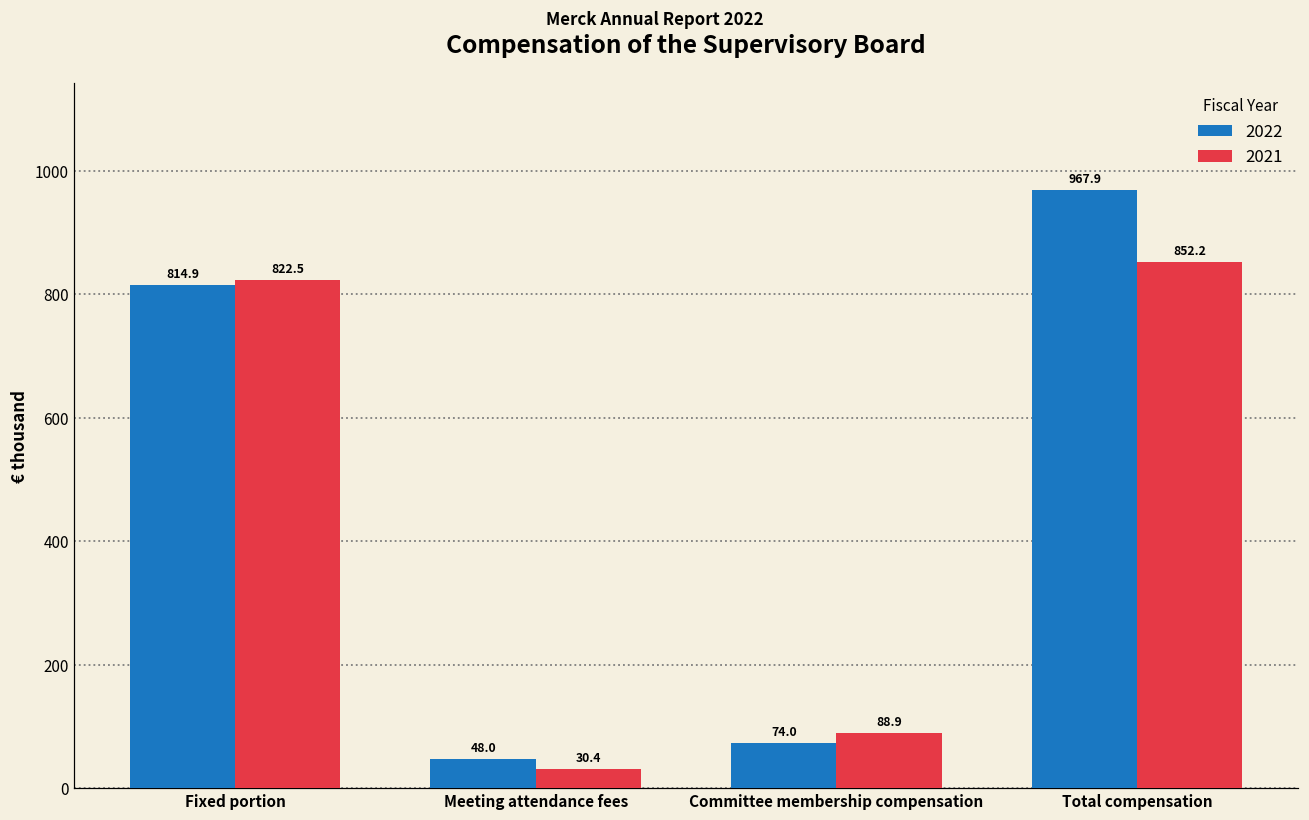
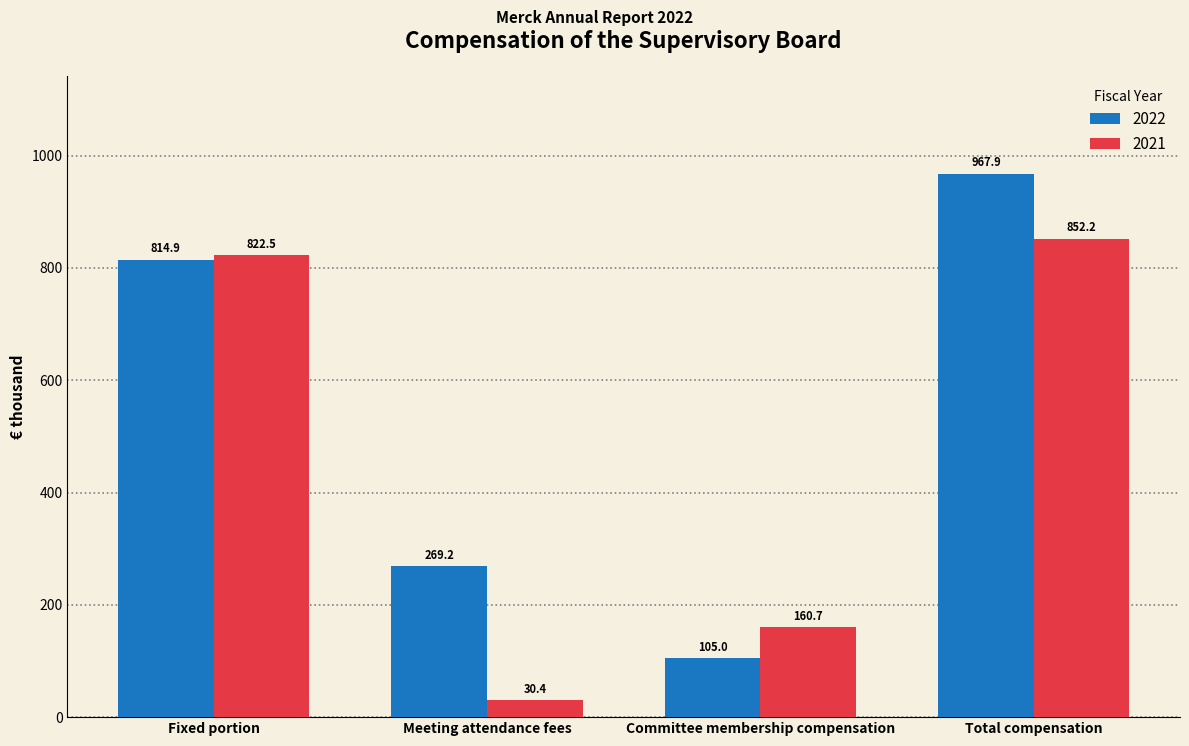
2022, Meeting attendance fees: 48.0 -> 269.2
2022, Committee membership compensation: 74.0 -> 105.0
2021, Committee membership compensation: 88.9 -> 160.7
